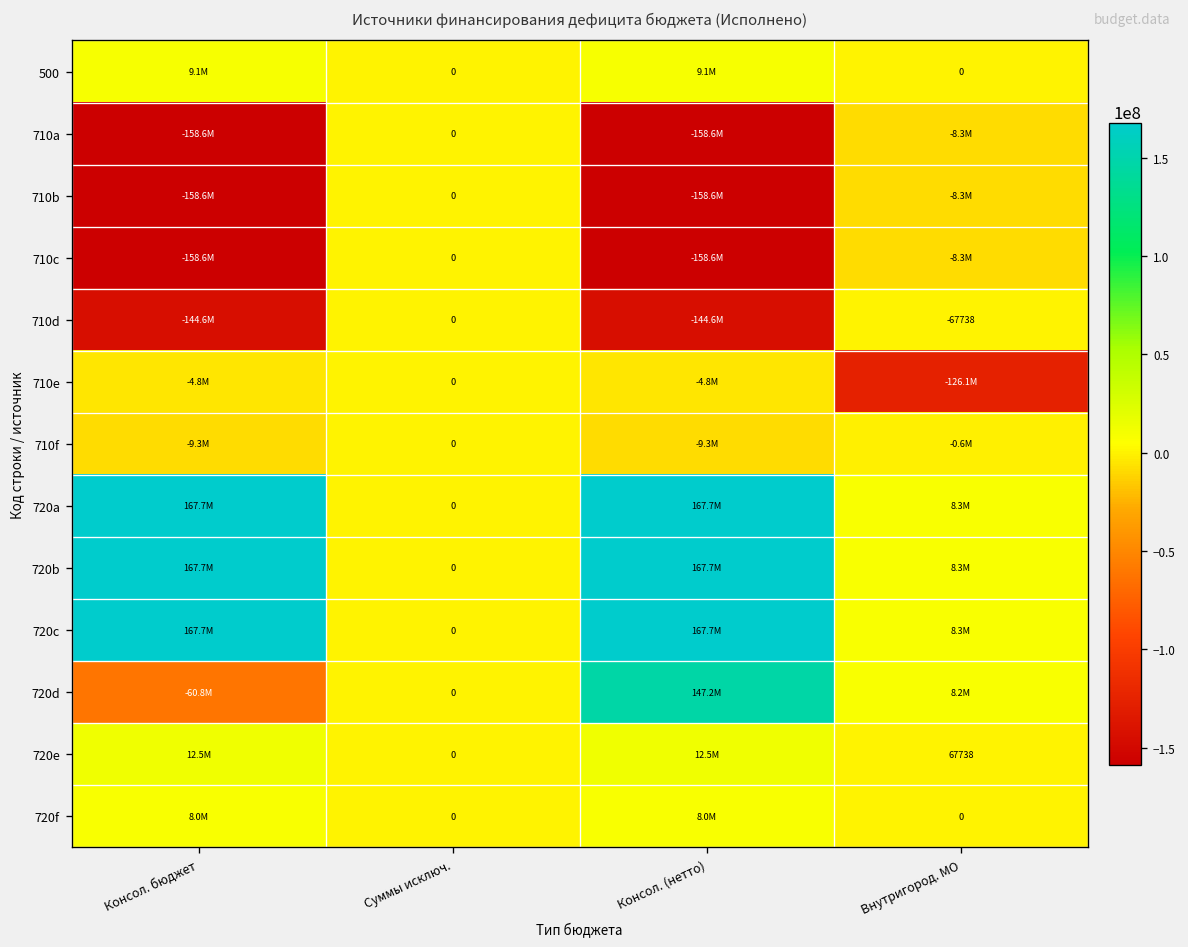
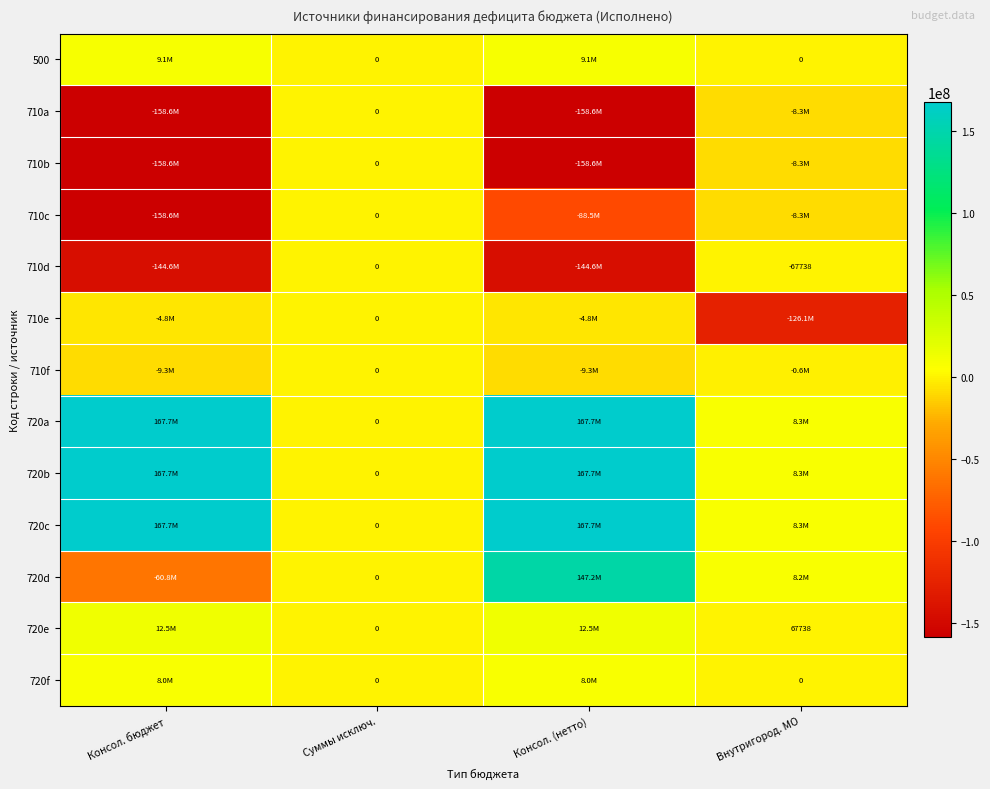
710c, Консол. (нетто): -158.6M -> -88.5M
